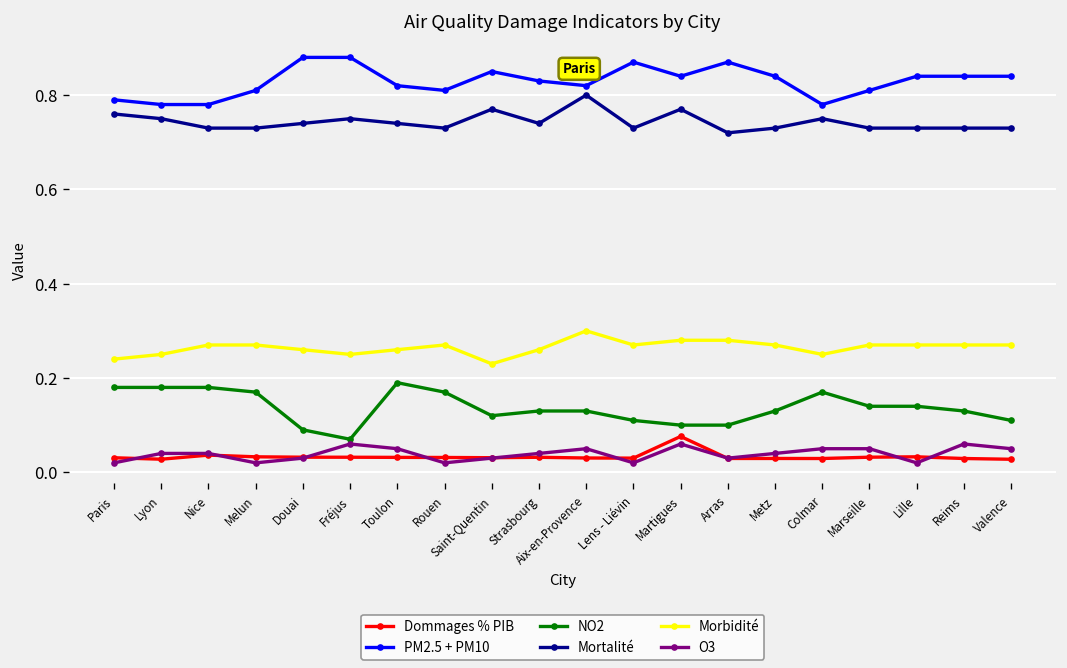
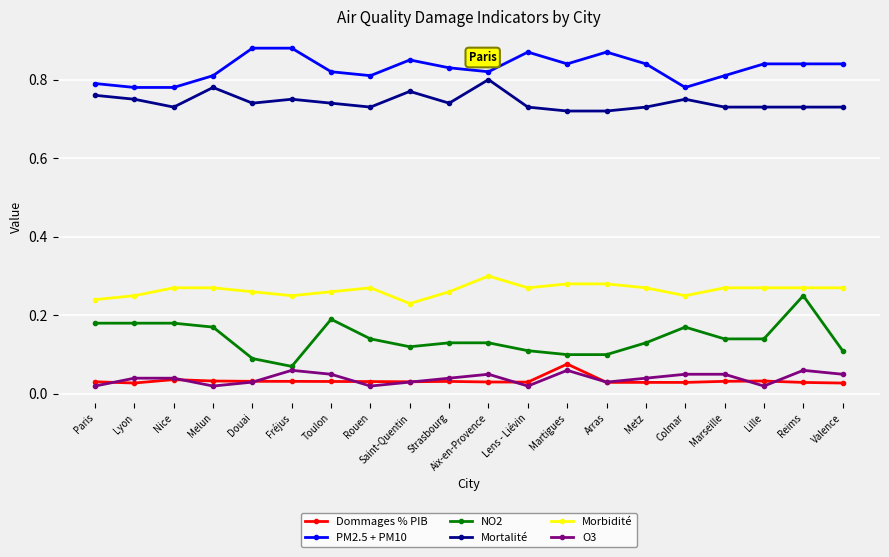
Mortalité, Melun: 0.73 -> 0.78
NO2, Rouen: 0.17 -> 0.14
Mortalité, Martigues: 0.77 -> 0.72
NO2, Reims: 0.13 -> 0.25
